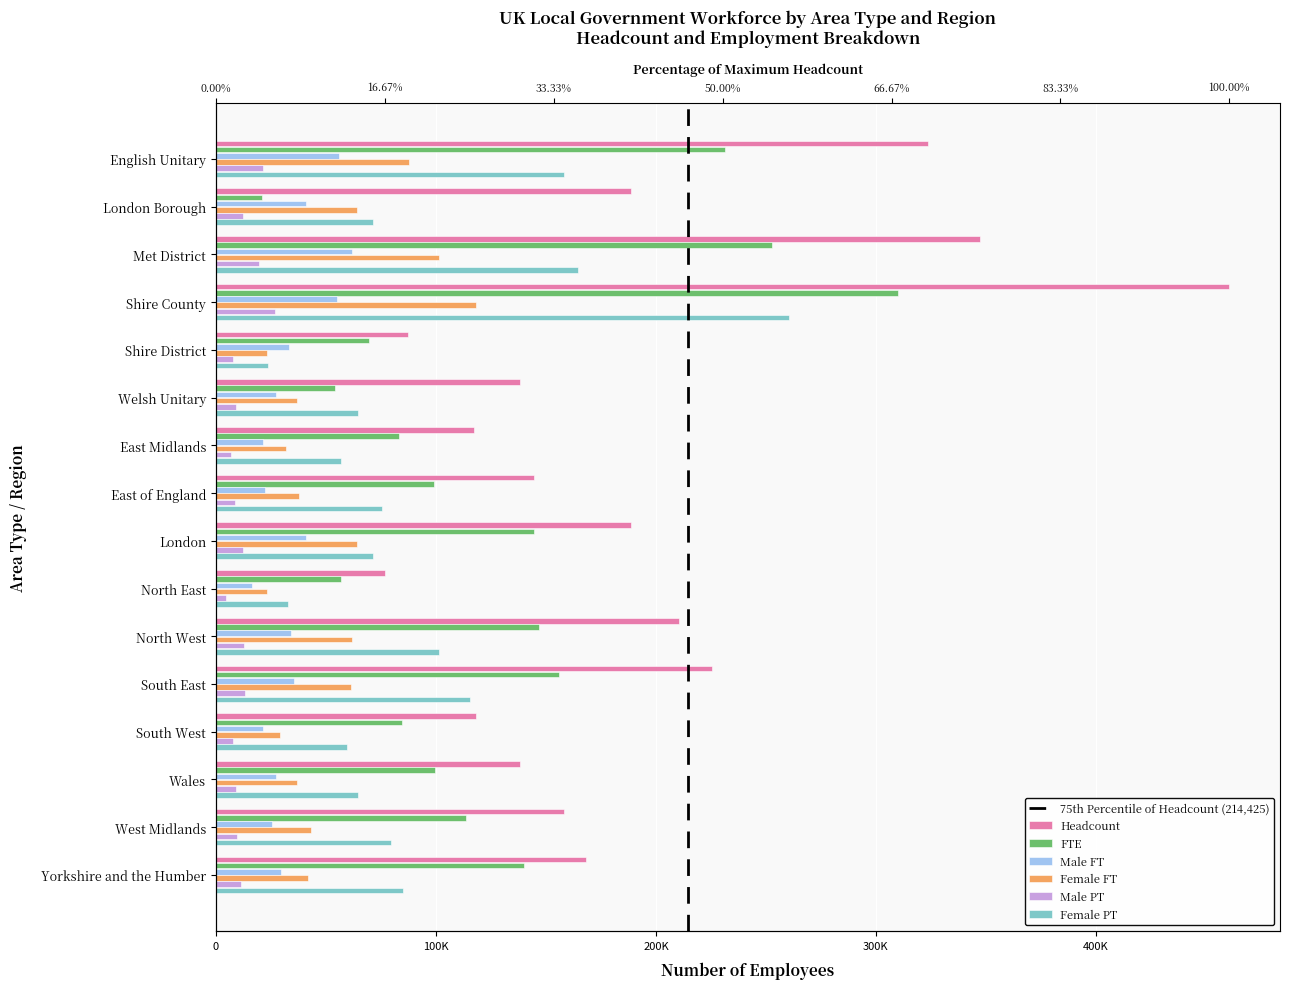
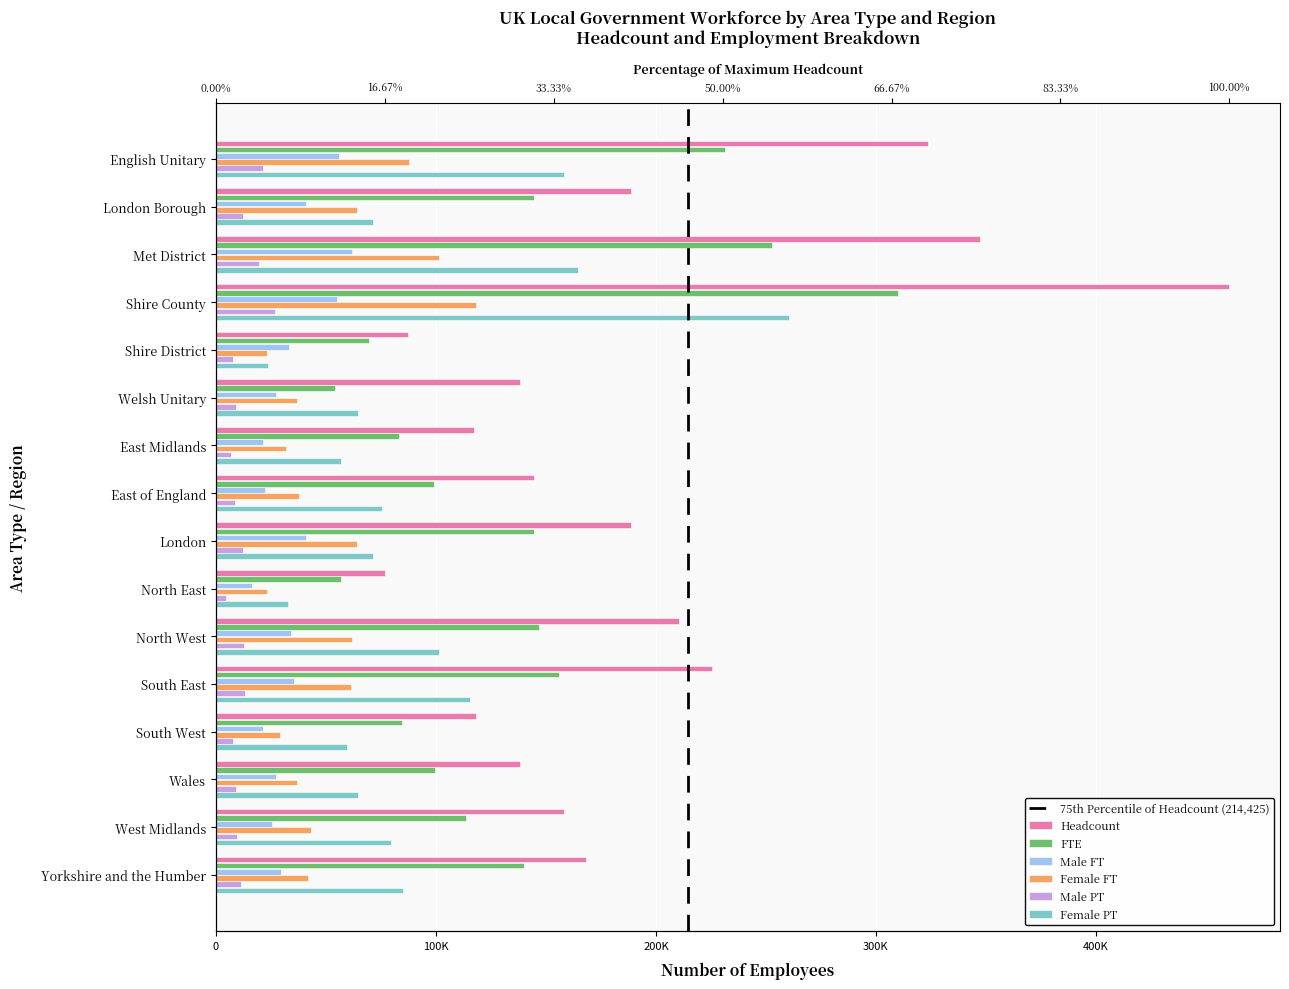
FTE, London Borough: 21000 -> 145000
